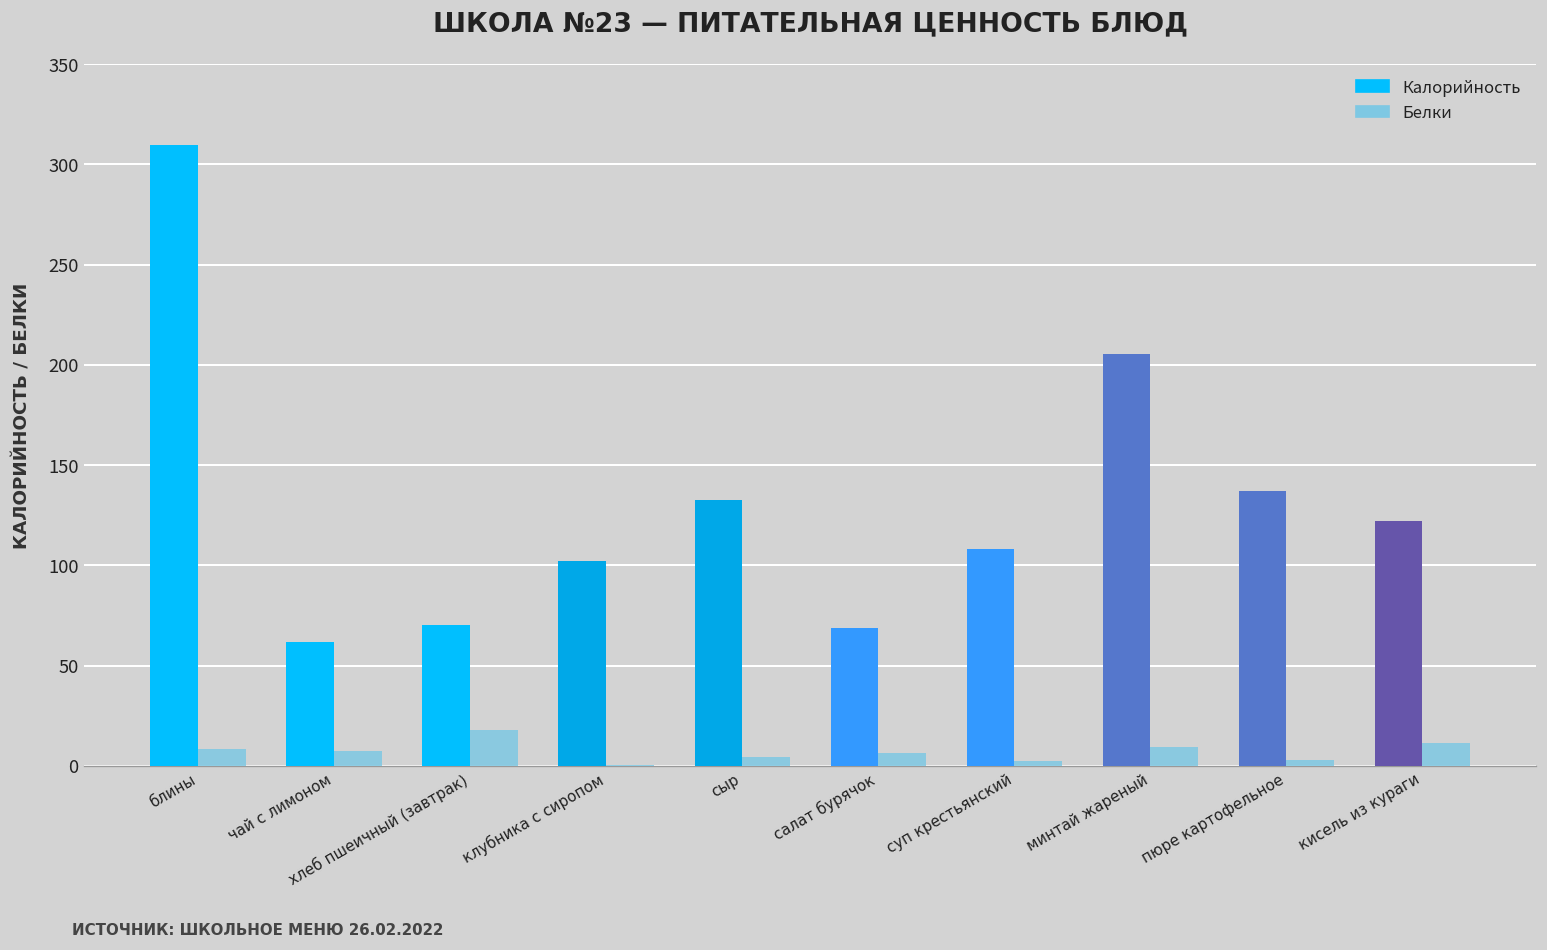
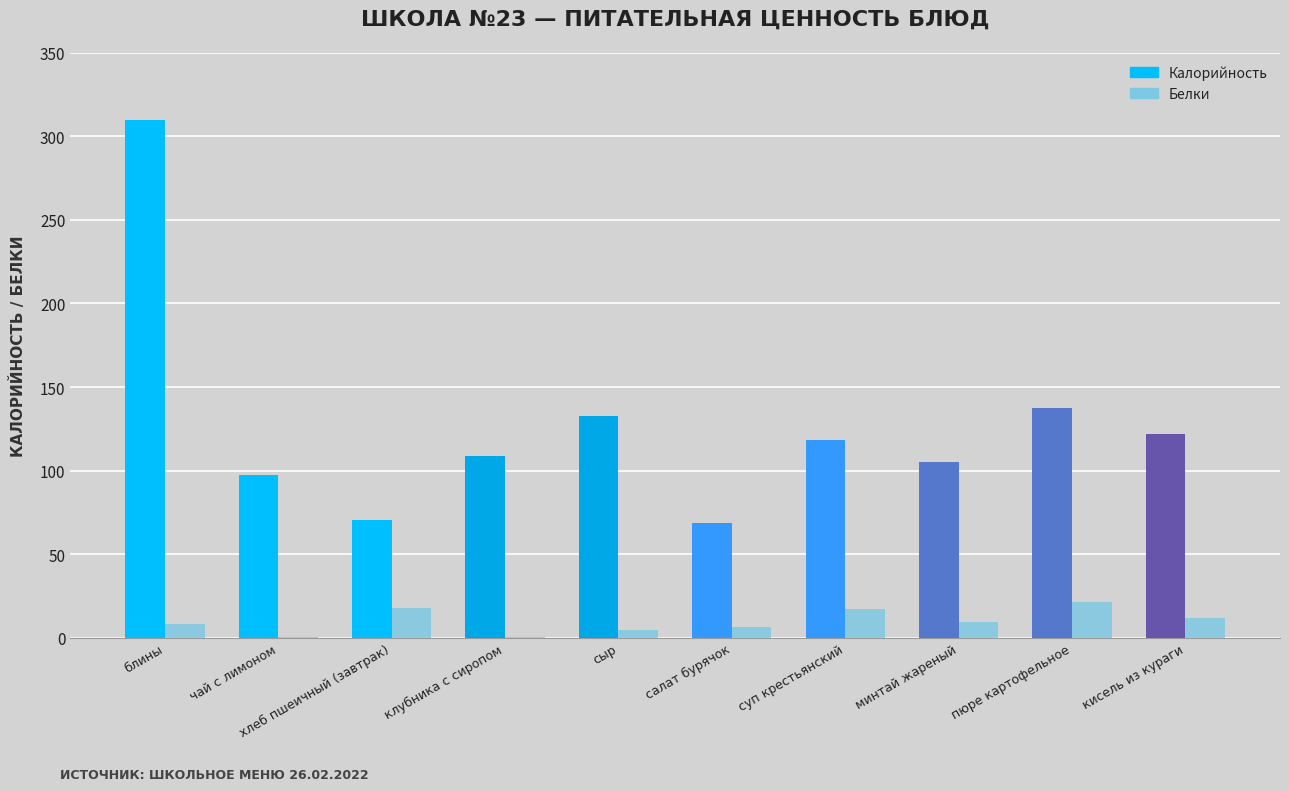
Калорийность, чай с лимоном: 62 -> 97
Белки, чай с лимоном: 8 -> 0
Калорийность, клубника с сиропом: 102 -> 108
Калорийность, суп крестьянский: 108 -> 118
Белки, суп крестьянский: 3 -> 17
Калорийность, минтай жареный: 205 -> 105
Белки, пюре картофельное: 3 -> 21
